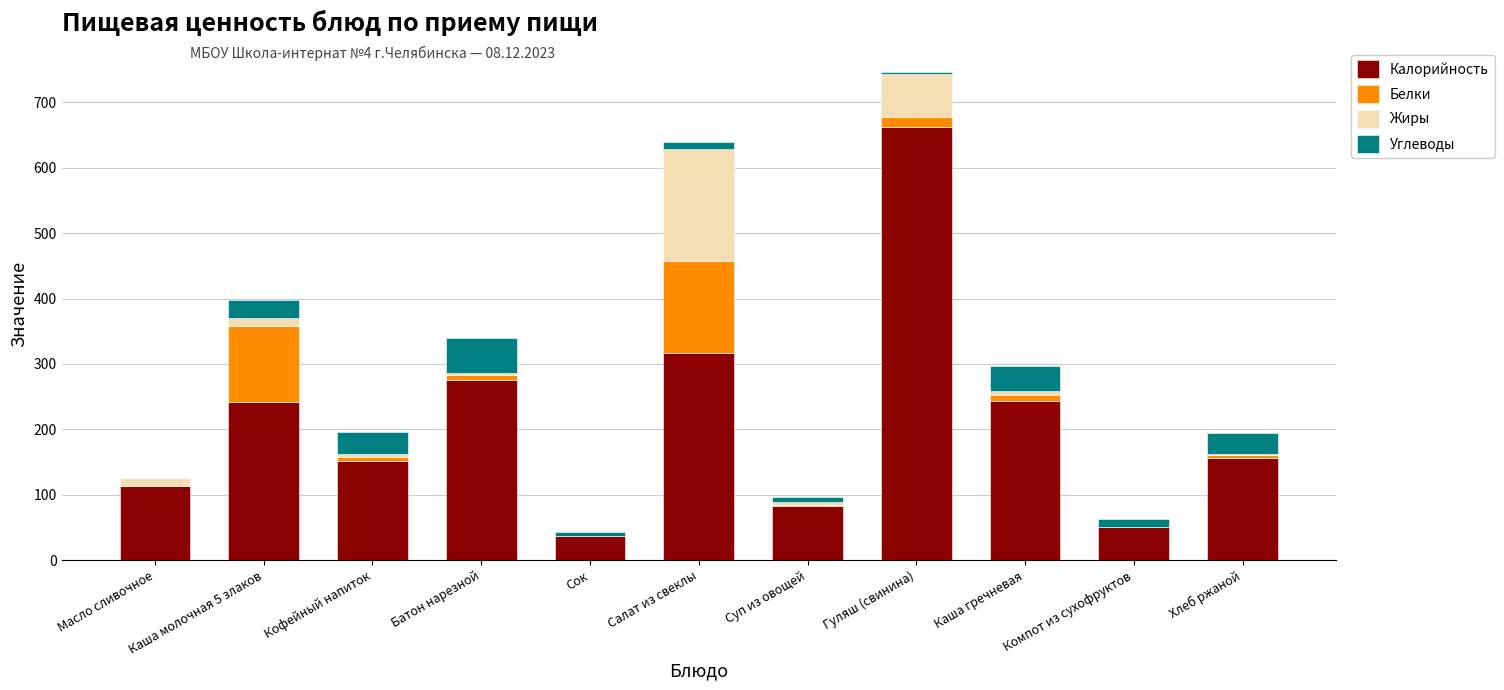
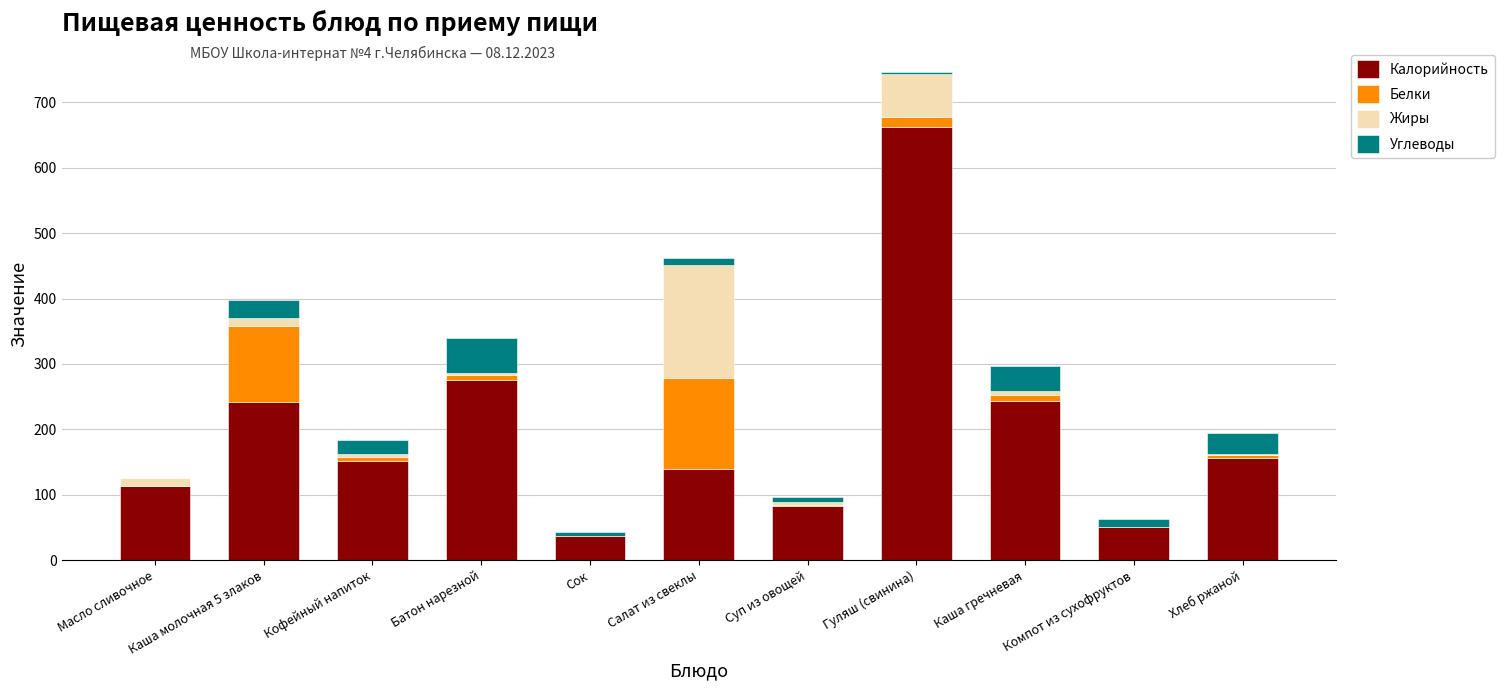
Углеводы, Кофейный напиток: 30 -> 20
Калорийность, Салат из свеклы: 320 -> 140
